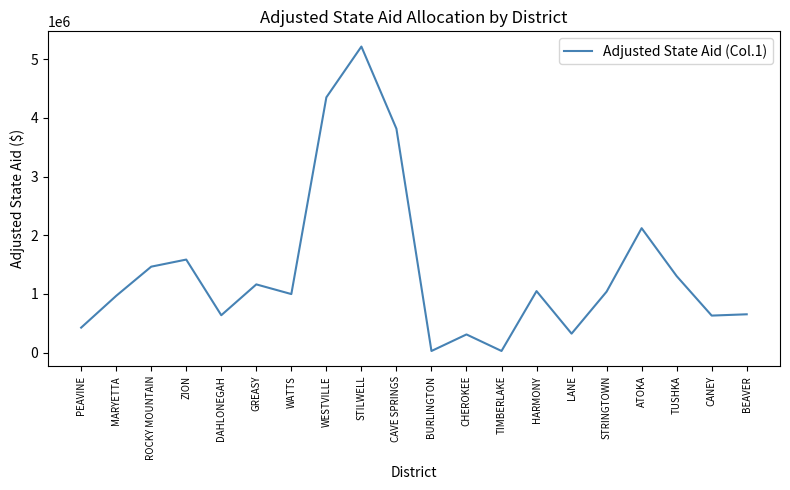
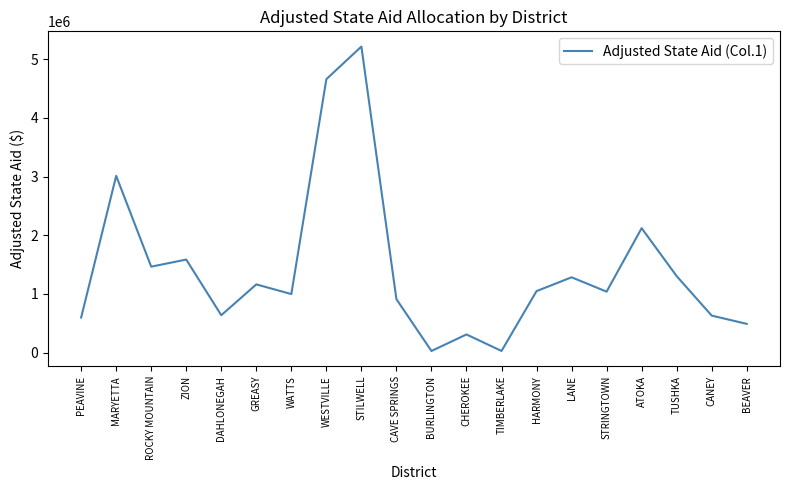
PEAVINE: 400000 -> 600000
MARYETTA: 1000000 -> 3000000
WESTVILLE: 4400000 -> 4700000
CAVE SPRINGS: 3800000 -> 900000
LANE: 300000 -> 1300000
BEAVER: 700000 -> 500000
